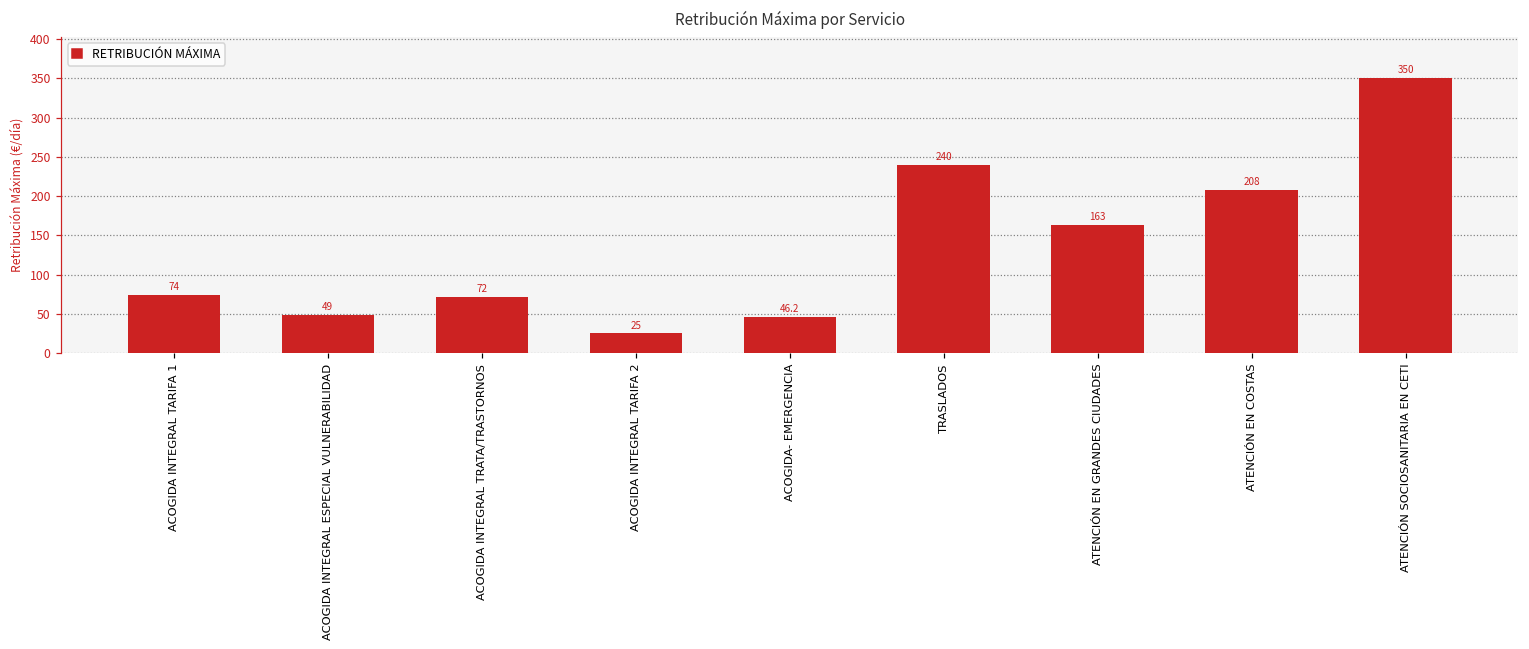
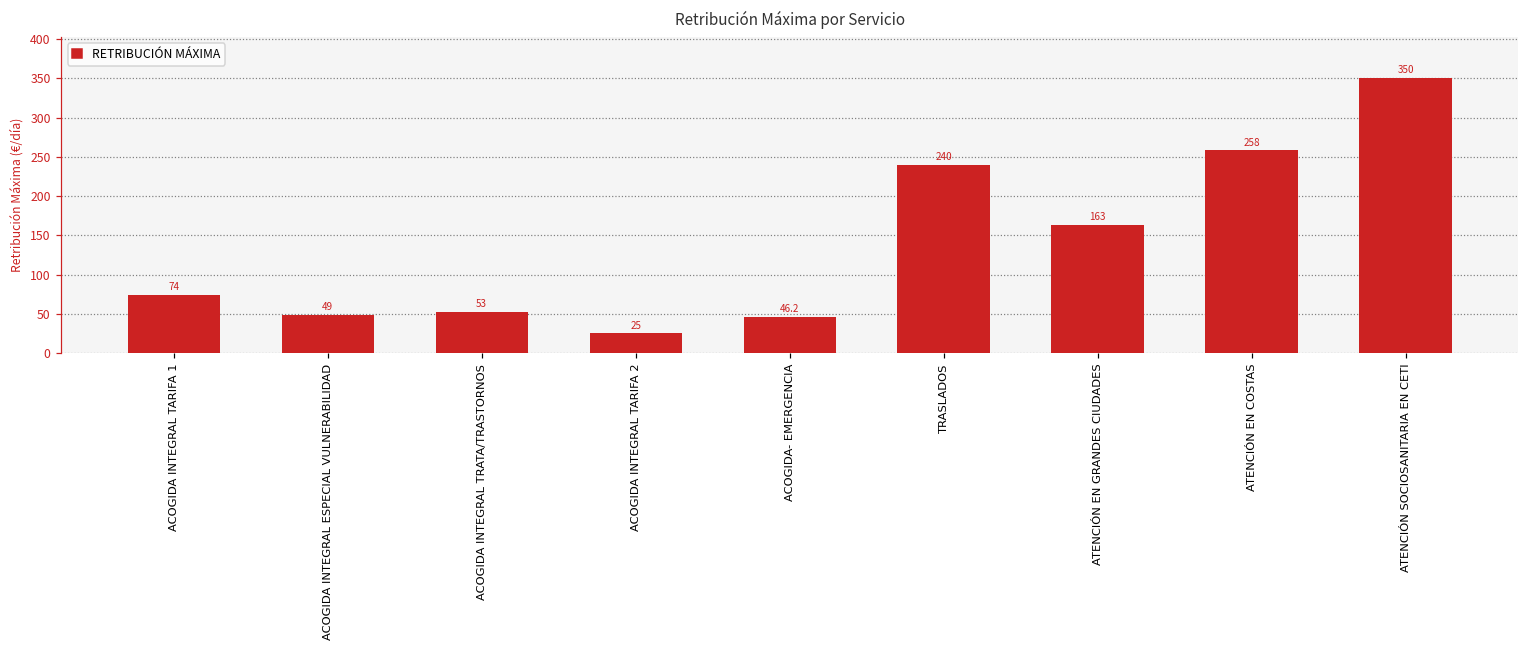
ACOGIDA INTEGRAL TRATA/TRASTORNOS: 72 -> 53
ATENCIÓN EN COSTAS: 208 -> 258
